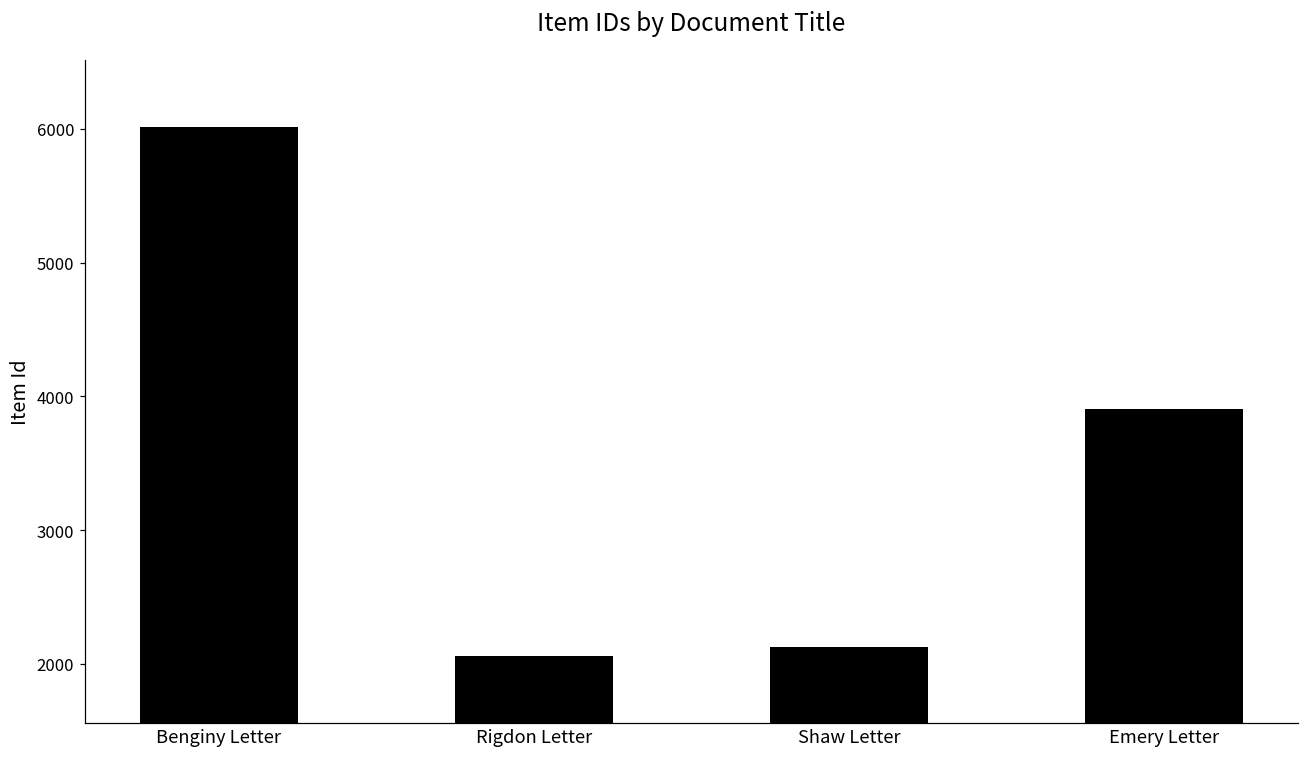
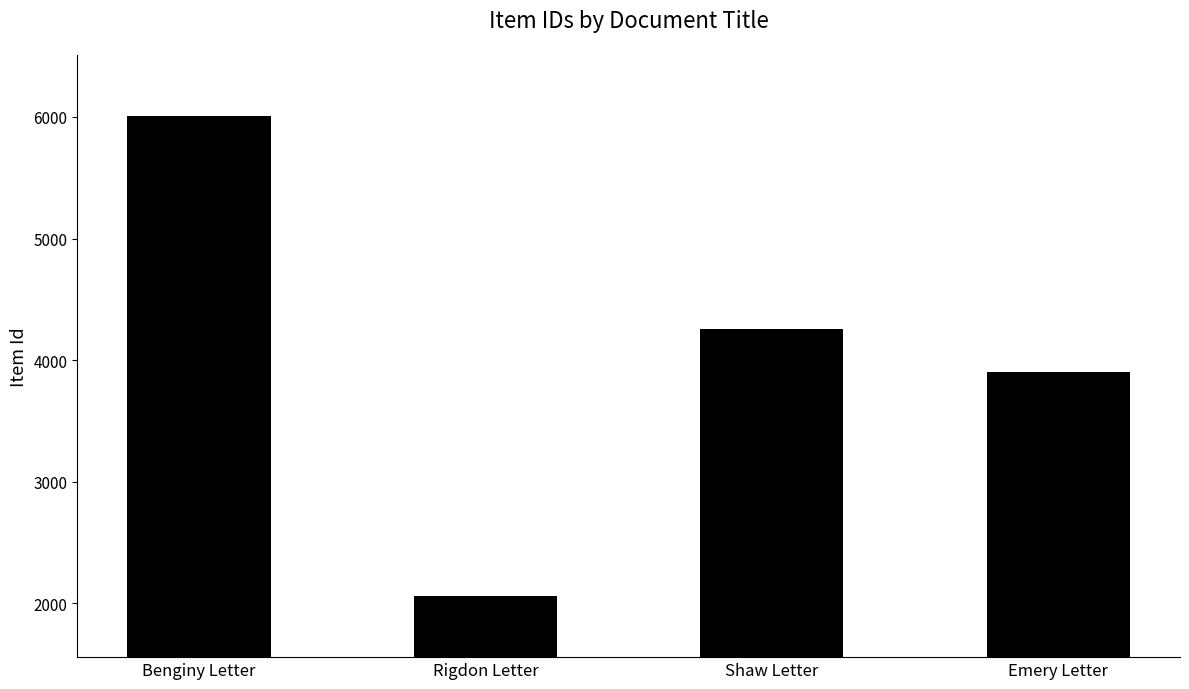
Shaw Letter: 2130 -> 4250
